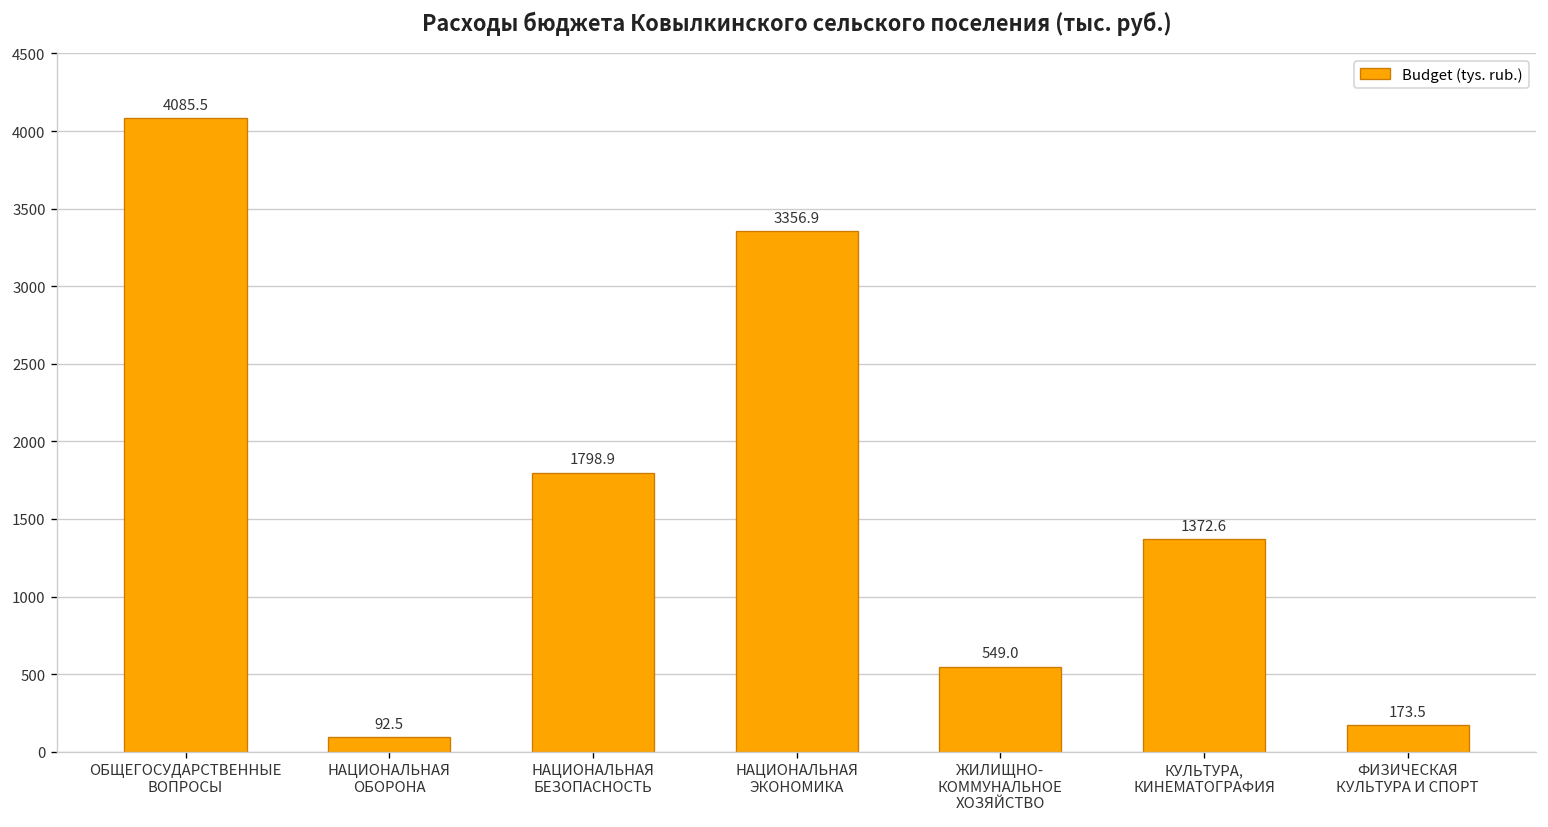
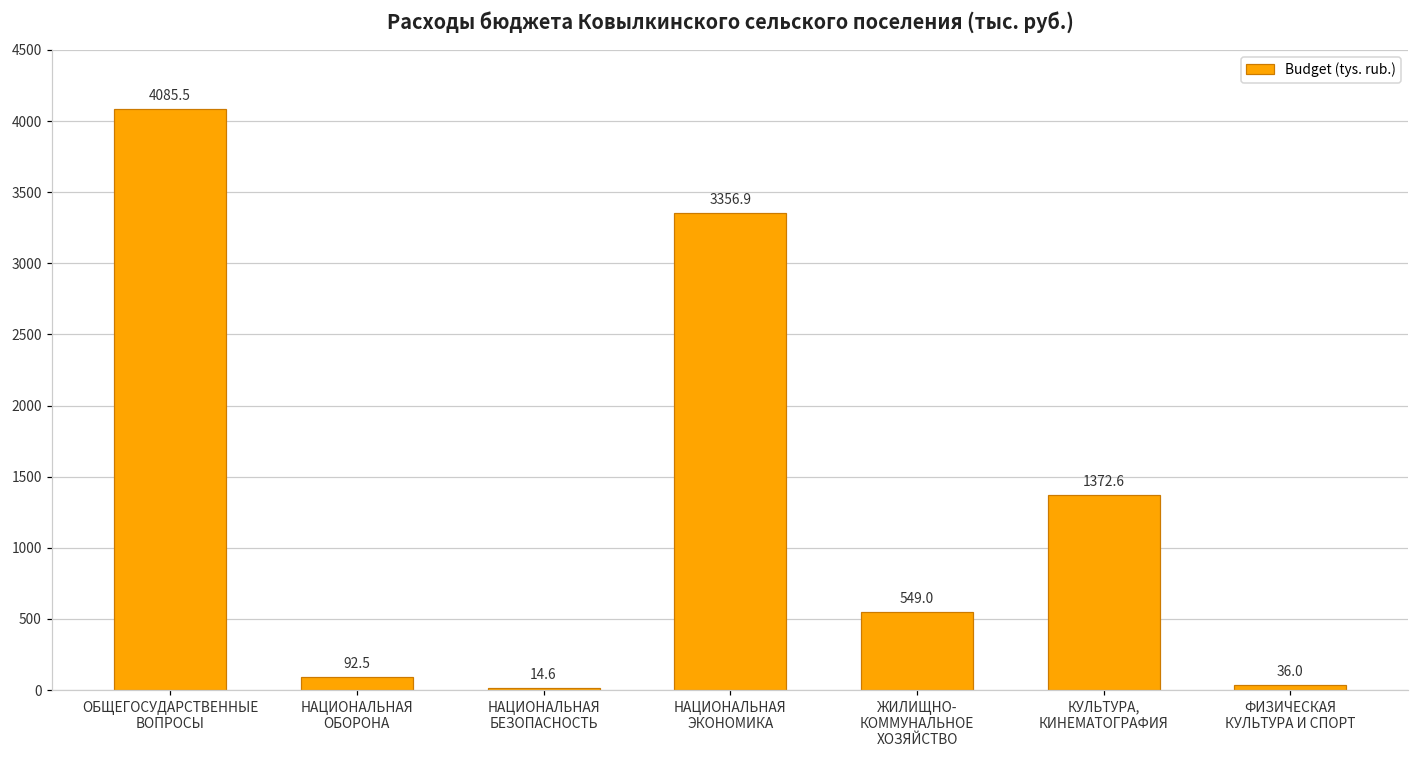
НАЦИОНАЛЬНАЯ БЕЗОПАСНОСТЬ: 1798.9 -> 14.6
ФИЗИЧЕСКАЯ КУЛЬТУРА И СПОРТ: 173.5 -> 36.0
